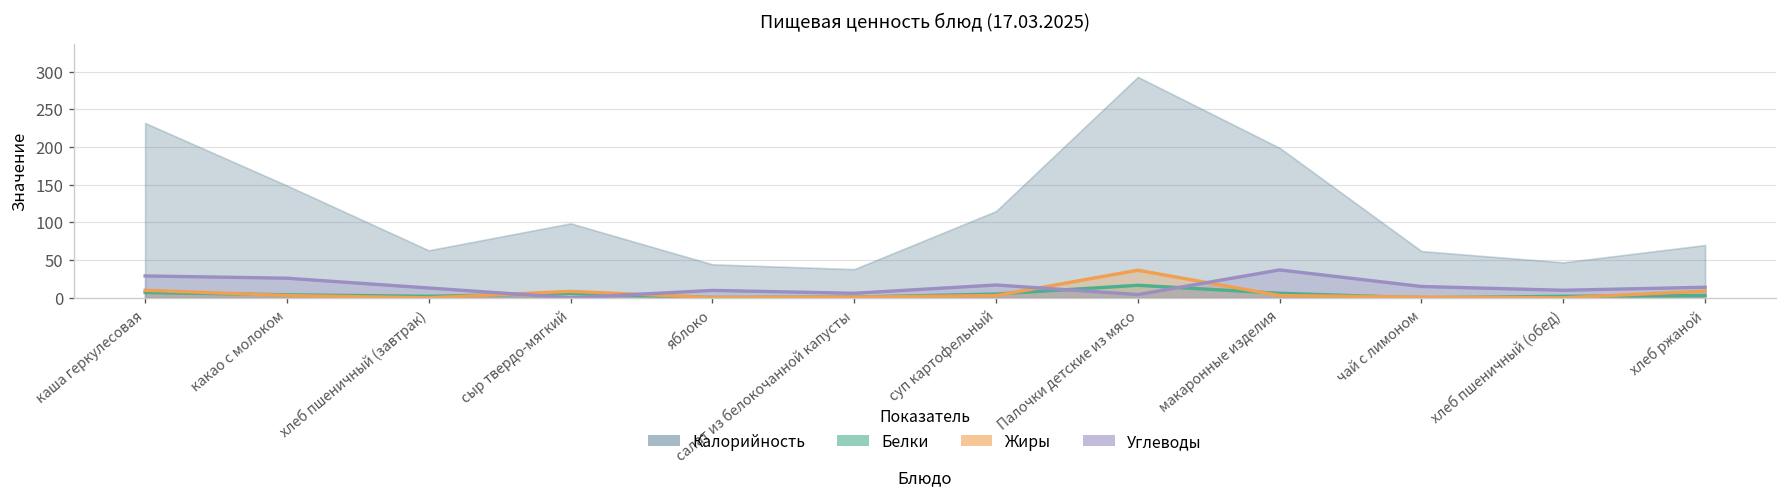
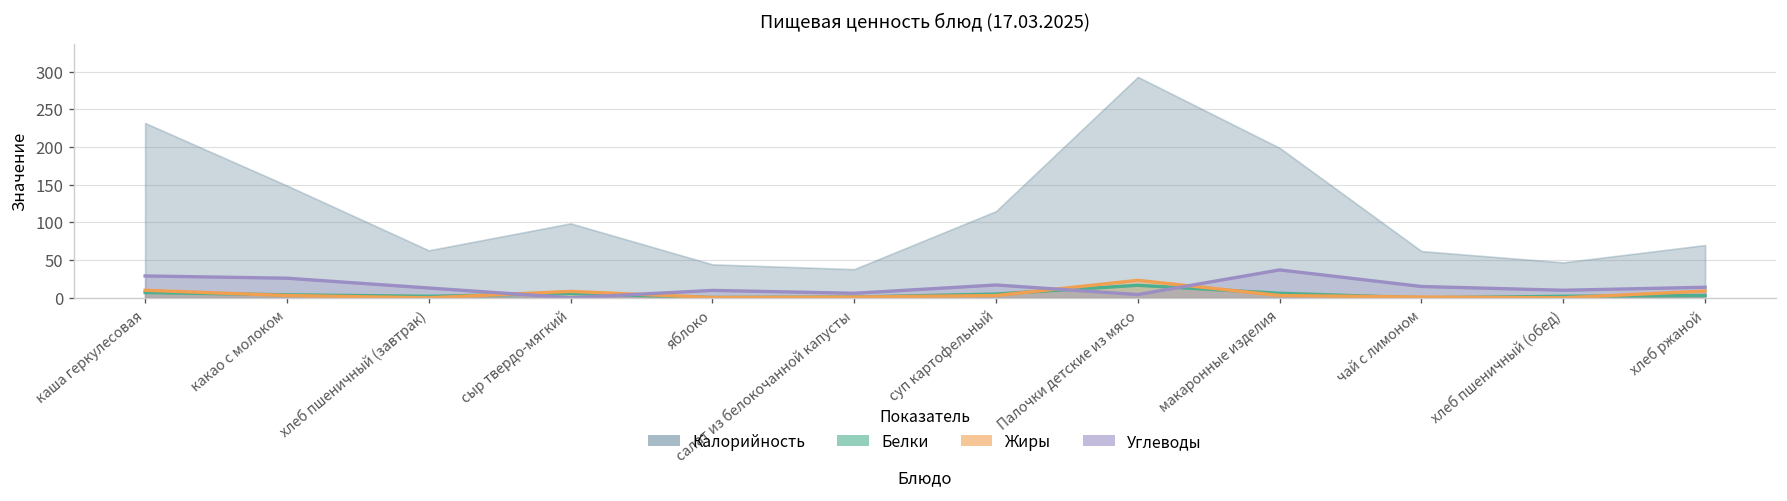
Жиры, Палочки детские из мясо: 40 -> 20
